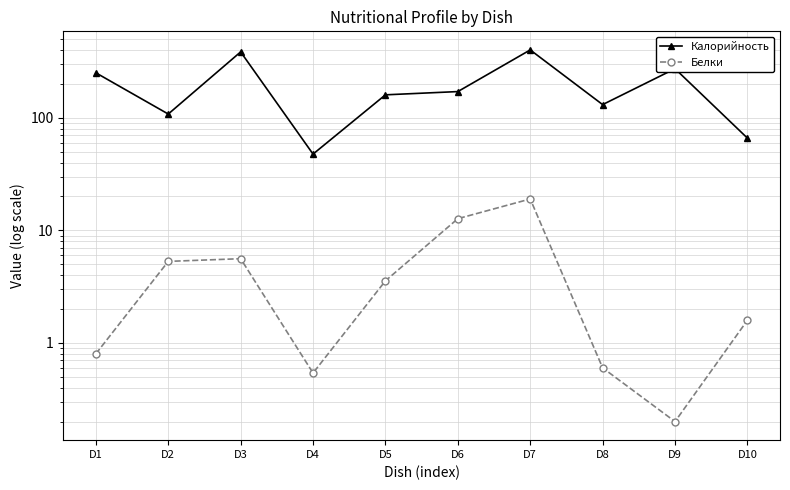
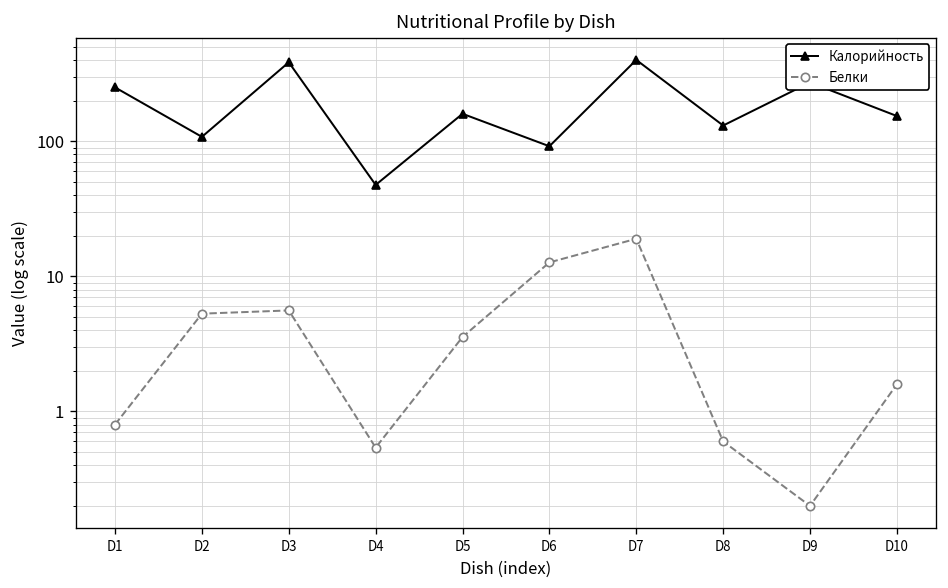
Калорийность, D6: 170 -> 90
Калорийность, D10: 70 -> 150
